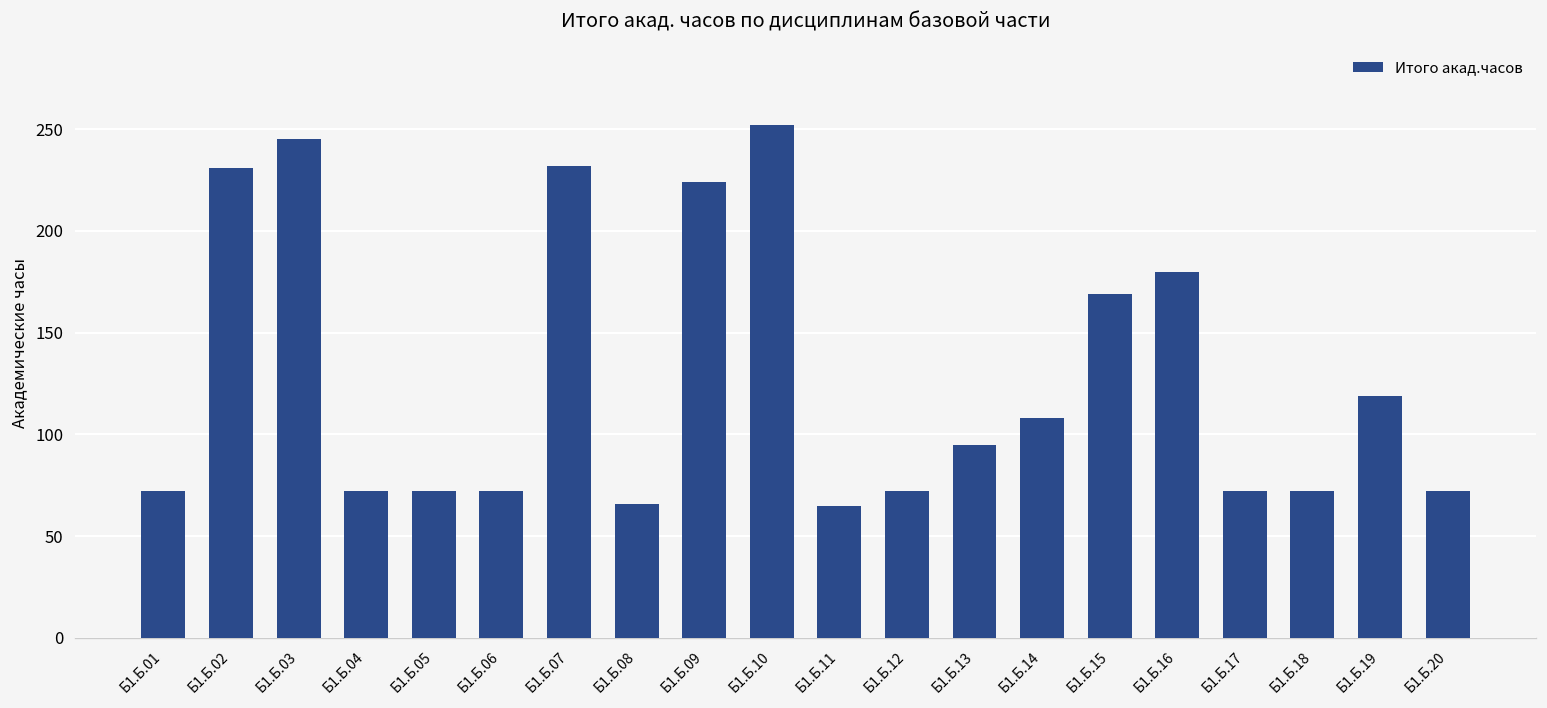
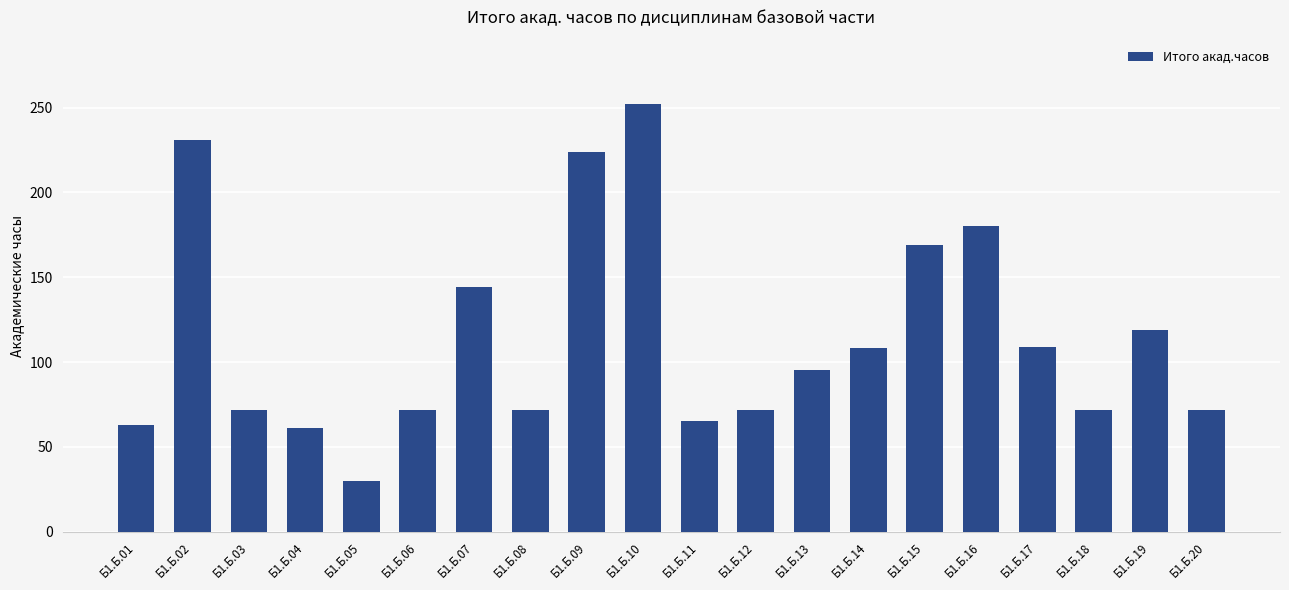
Б1.Б.01: 72 -> 63
Б1.Б.03: 245 -> 72
Б1.Б.04: 72 -> 61
Б1.Б.05: 72 -> 30
Б1.Б.07: 232 -> 144
Б1.Б.08: 66 -> 72
Б1.Б.17: 72 -> 109
